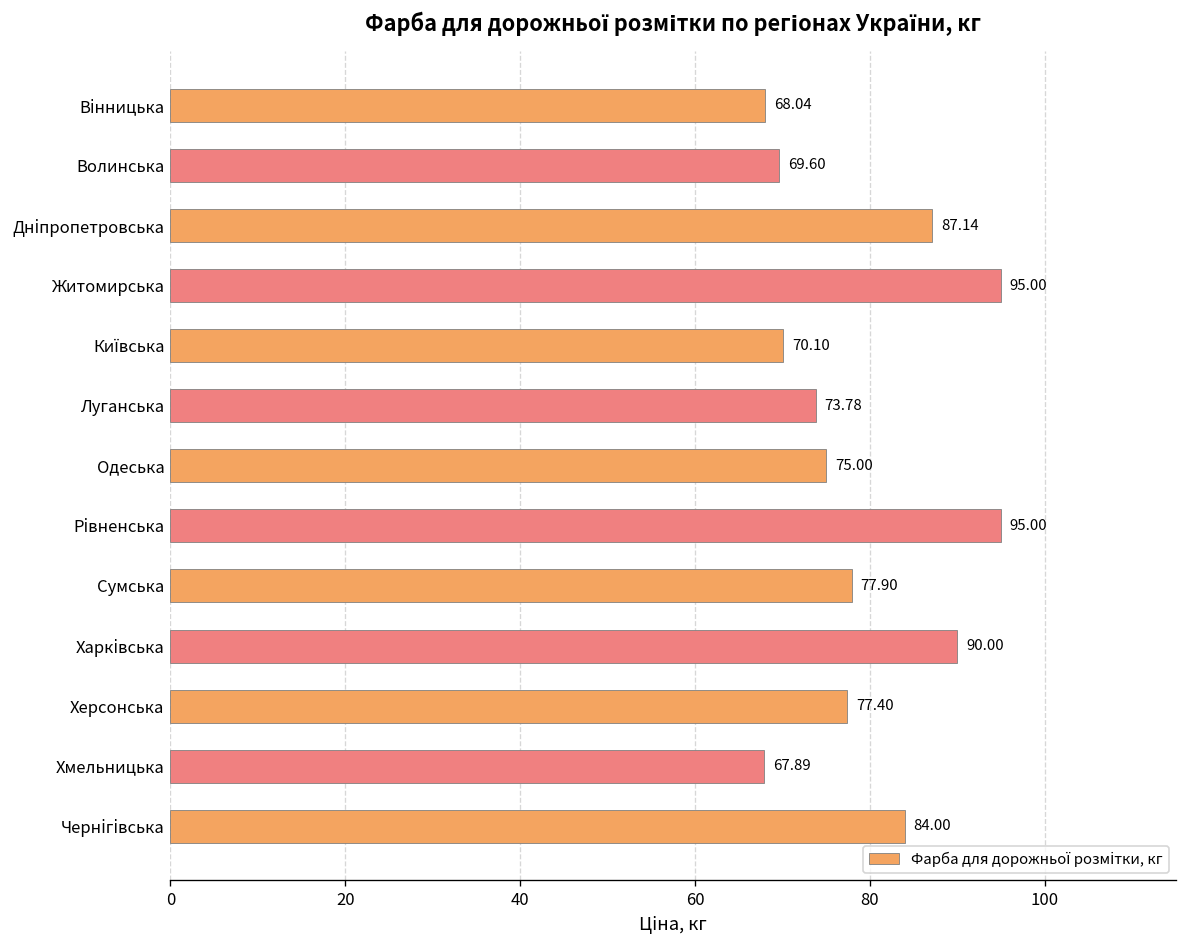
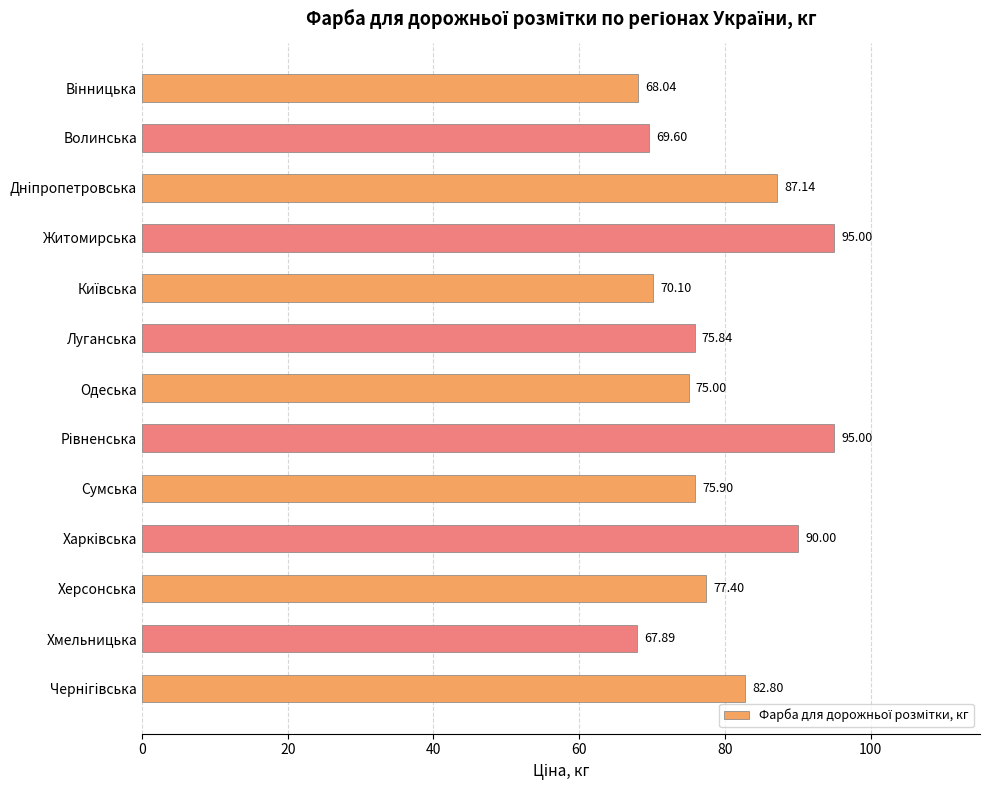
Луганська: 73.78 -> 75.84
Сумська: 77.90 -> 75.90
Чернігівська: 84.00 -> 82.80
